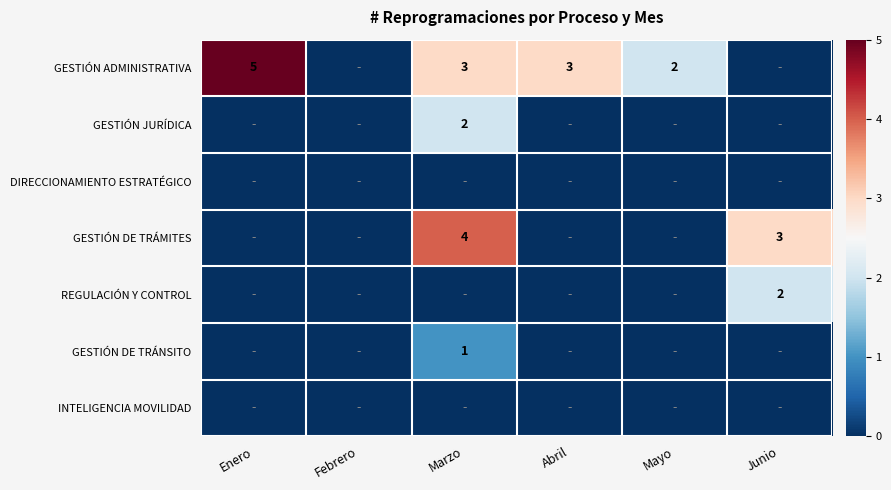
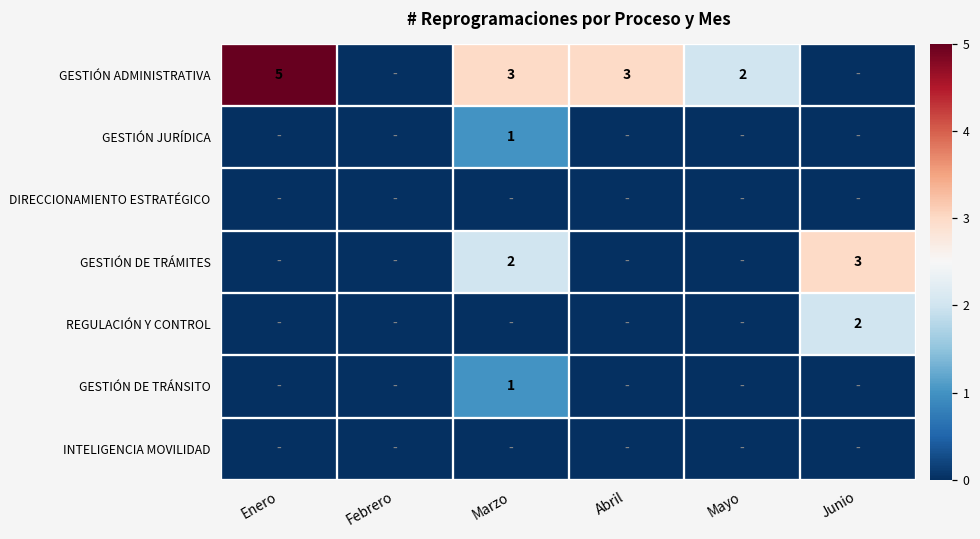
GESTIÓN JURÍDICA, Marzo: 2 -> 1
GESTIÓN DE TRÁMITES, Marzo: 4 -> 2
